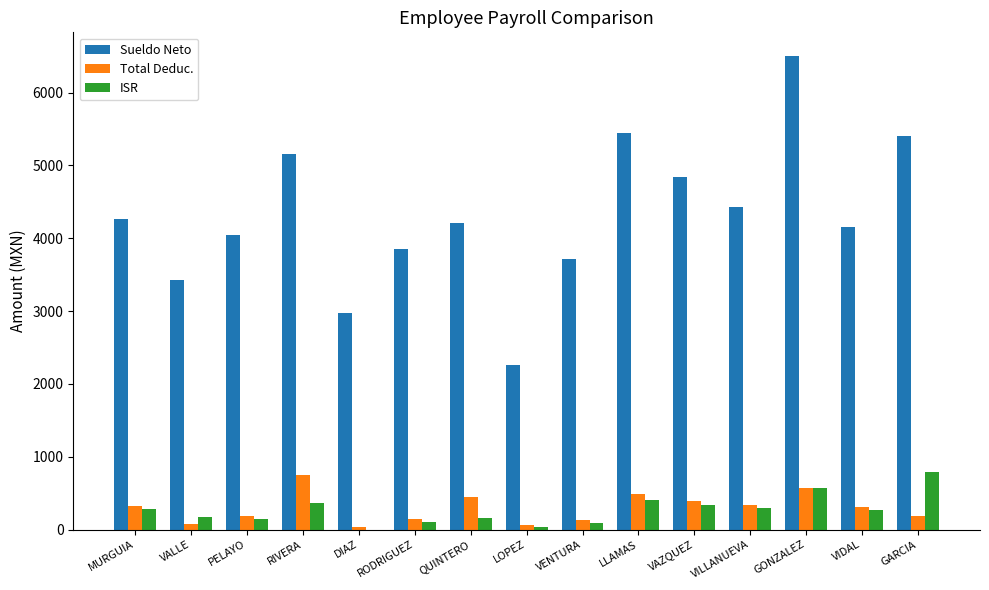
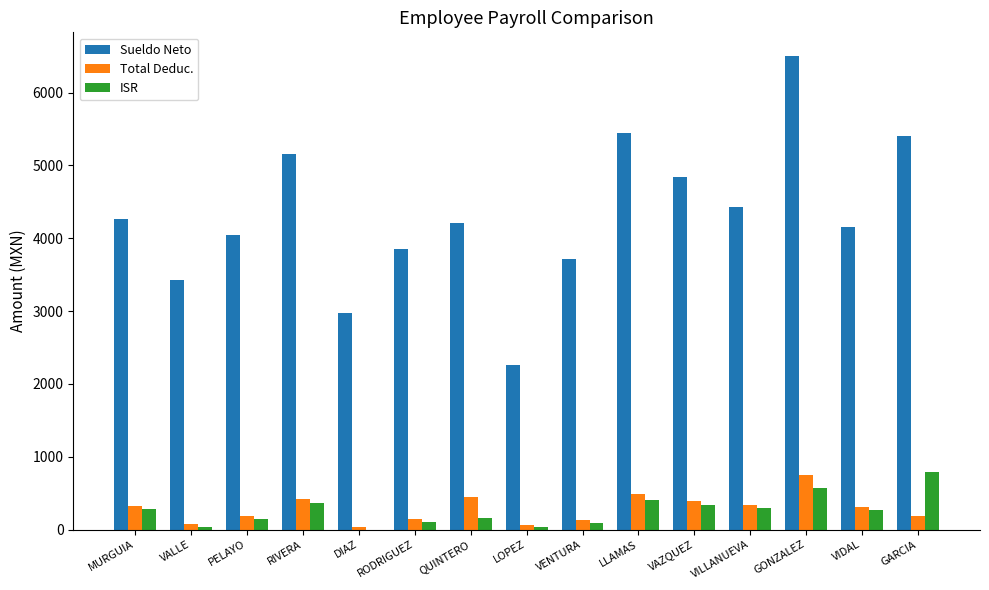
ISR, VALLE: 200 -> 0
Total Deduc., RIVERA: 800 -> 400
Total Deduc., GONZALEZ: 600 -> 700
